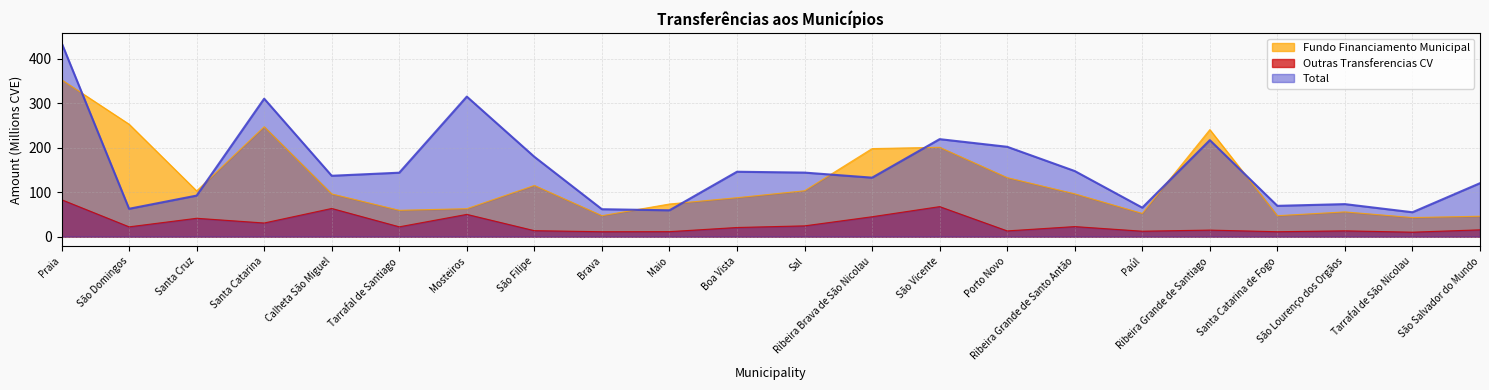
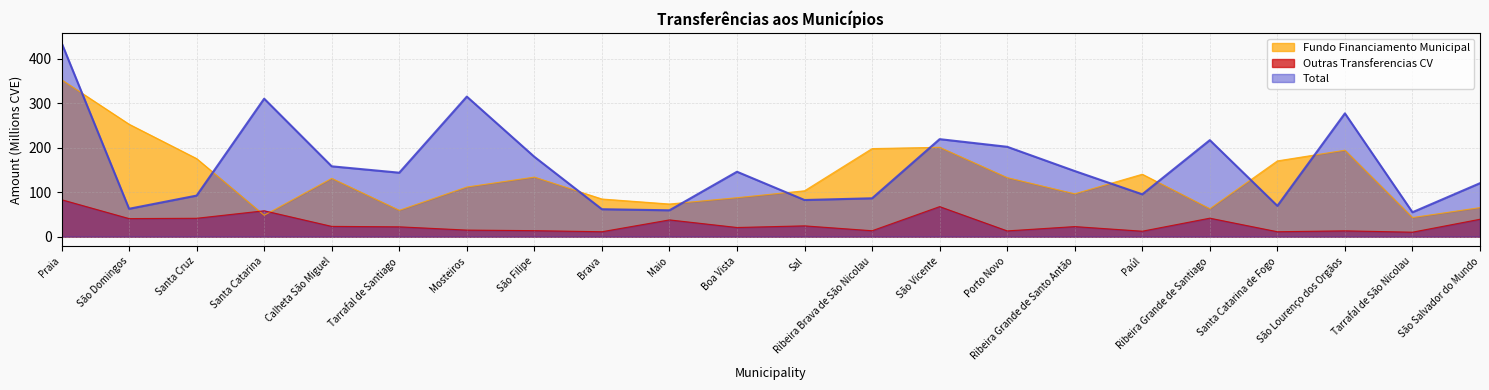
Outras Transferencias CV, São Domingos: 20 -> 40
Fundo Financiamento Municipal, Santa Cruz: 100 -> 180
Fundo Financiamento Municipal, Santa Catarina: 250 -> 50
Outras Transferencias CV, Santa Catarina: 30 -> 60
Fundo Financiamento Municipal, Calheta São Miguel: 100 -> 130
Outras Transferencias CV, Calheta São Miguel: 60 -> 20
Total, Calheta São Miguel: 140 -> 160
Fundo Financiamento Municipal, Mosteiros: 60 -> 110
Outras Transferencias CV, Mosteiros: 50 -> 10
Fundo Financiamento Municipal, São Filipe: 120 -> 130
Fundo Financiamento Municipal, Brava: 50 -> 80
Outras Transferencias CV, Maio: 10 -> 40
Total, Sal: 140 -> 80
Outras Transferencias CV, Ribeira Brava de São Nicolau: 40 -> 10
Total, Ribeira Brava de São Nicolau: 130 -> 90
Fundo Financiamento Municipal, Paúl: 50 -> 140
Total, Paúl: 70 -> 100
Fundo Financiamento Municipal, Ribeira Grande de Santiago: 240 -> 60
Outras Transferencias CV, Ribeira Grande de Santiago: 10 -> 40
Fundo Financiamento Municipal, Santa Catarina de Fogo: 50 -> 170
Fundo Financiamento Municipal, São Lourenço dos Orgãos: 60 -> 190
Total, São Lourenço dos Orgãos: 70 -> 280
Fundo Financiamento Municipal, São Salvador do Mundo: 50 -> 70
Outras Transferencias CV, São Salvador do Mundo: 20 -> 40
